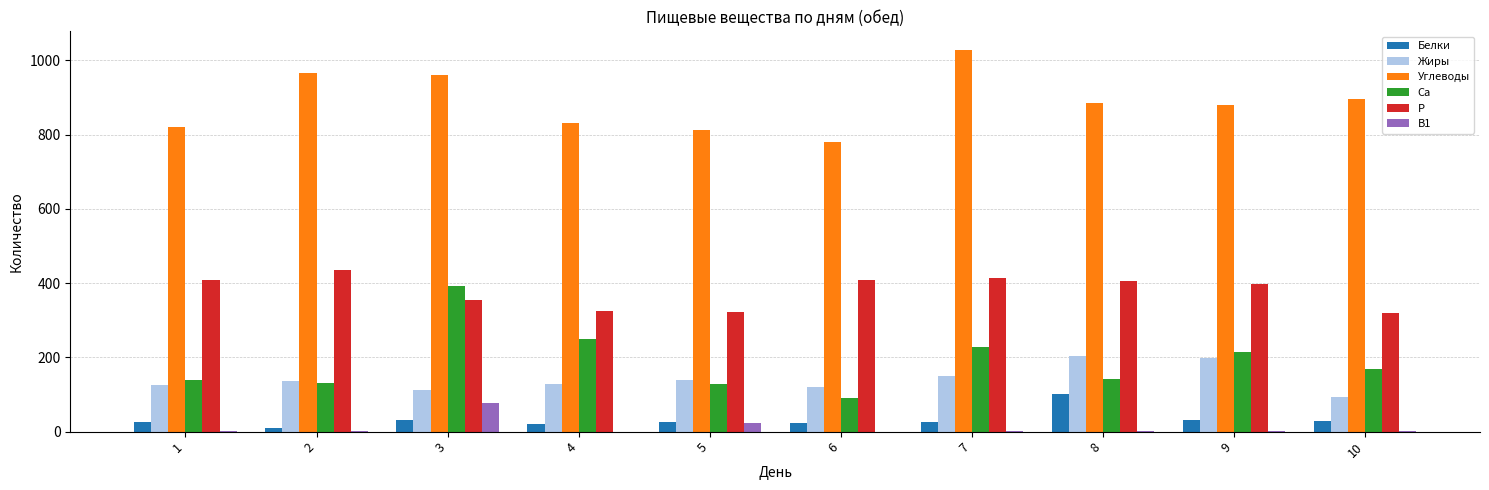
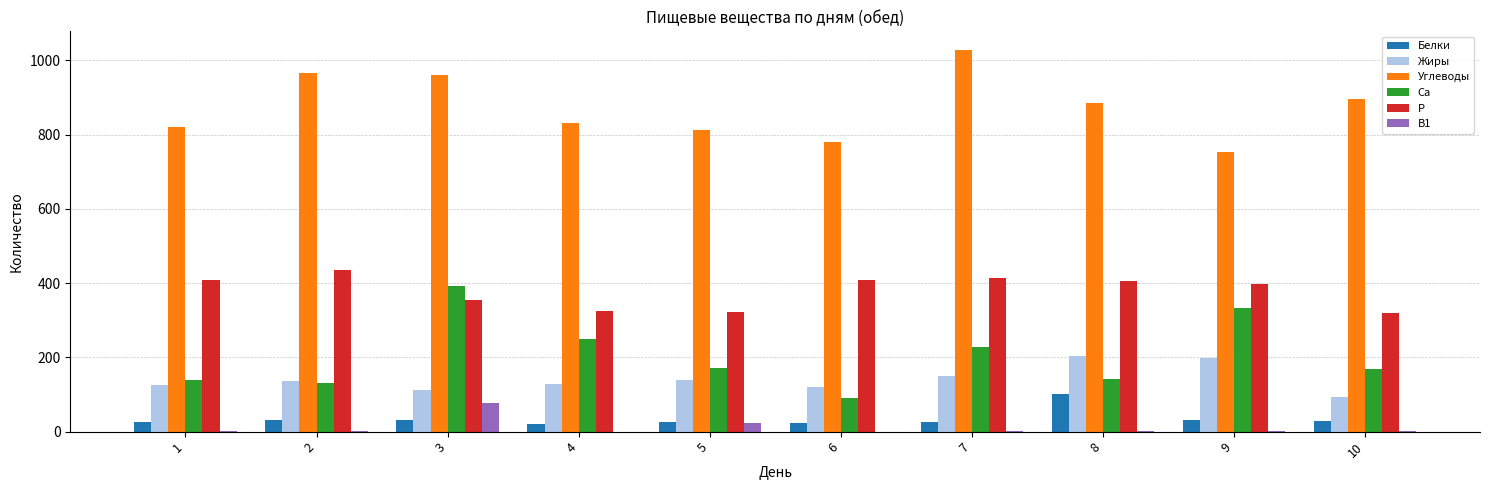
Белки, 2: 10 -> 30
Са, 5: 130 -> 170
Углеводы, 9: 880 -> 750
Са, 9: 220 -> 330
